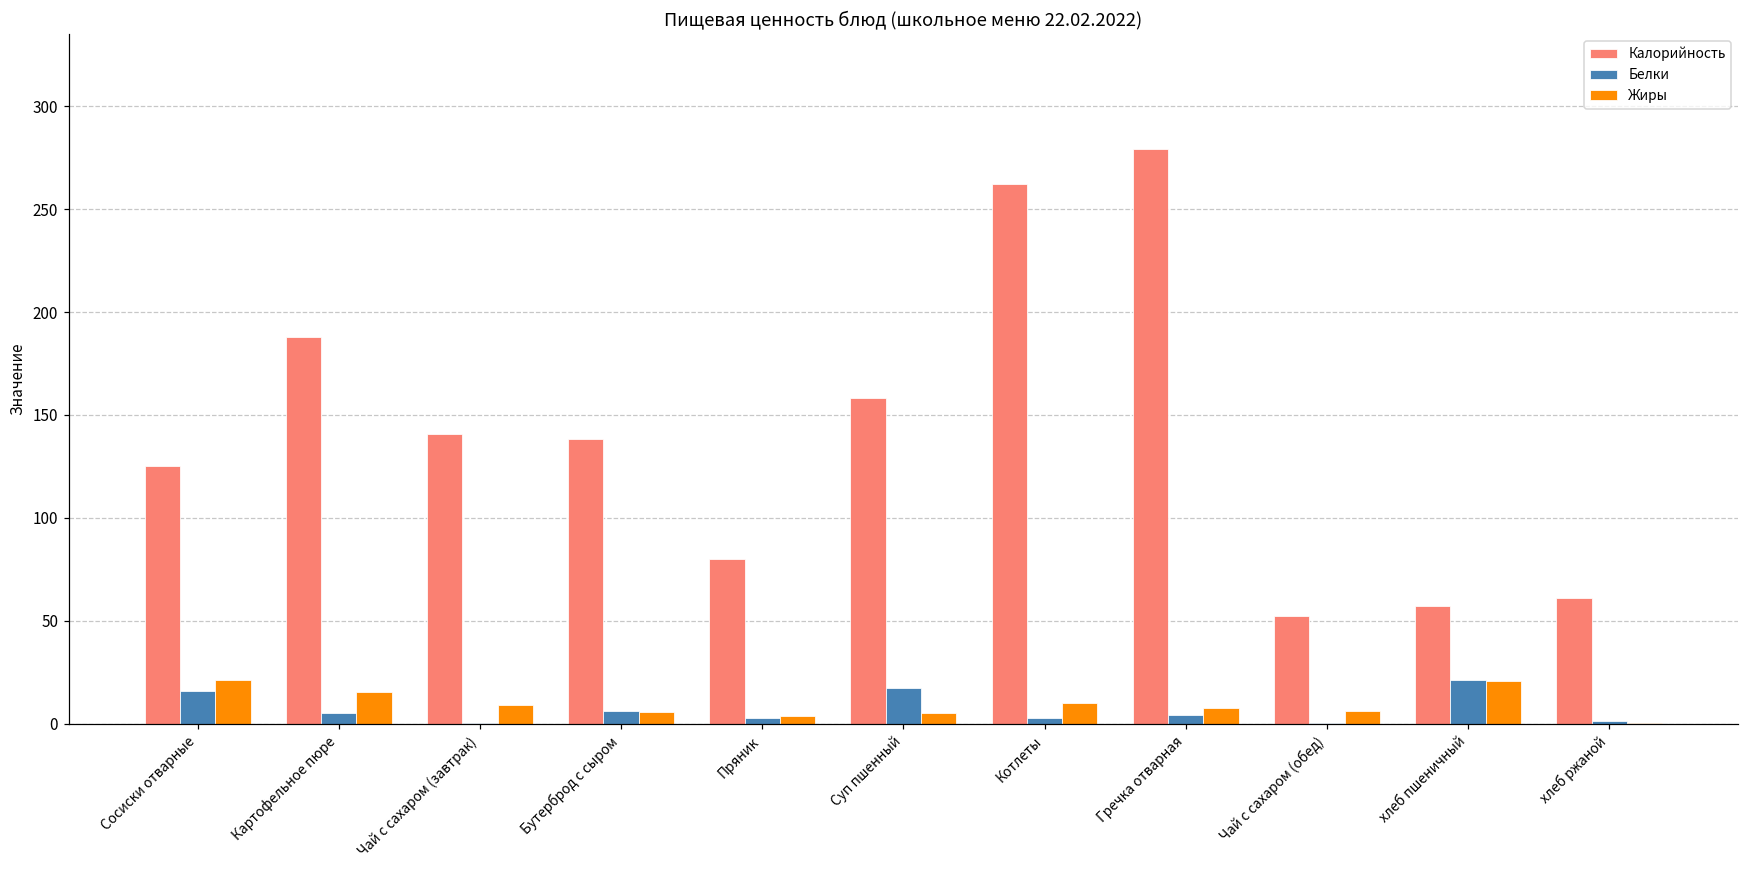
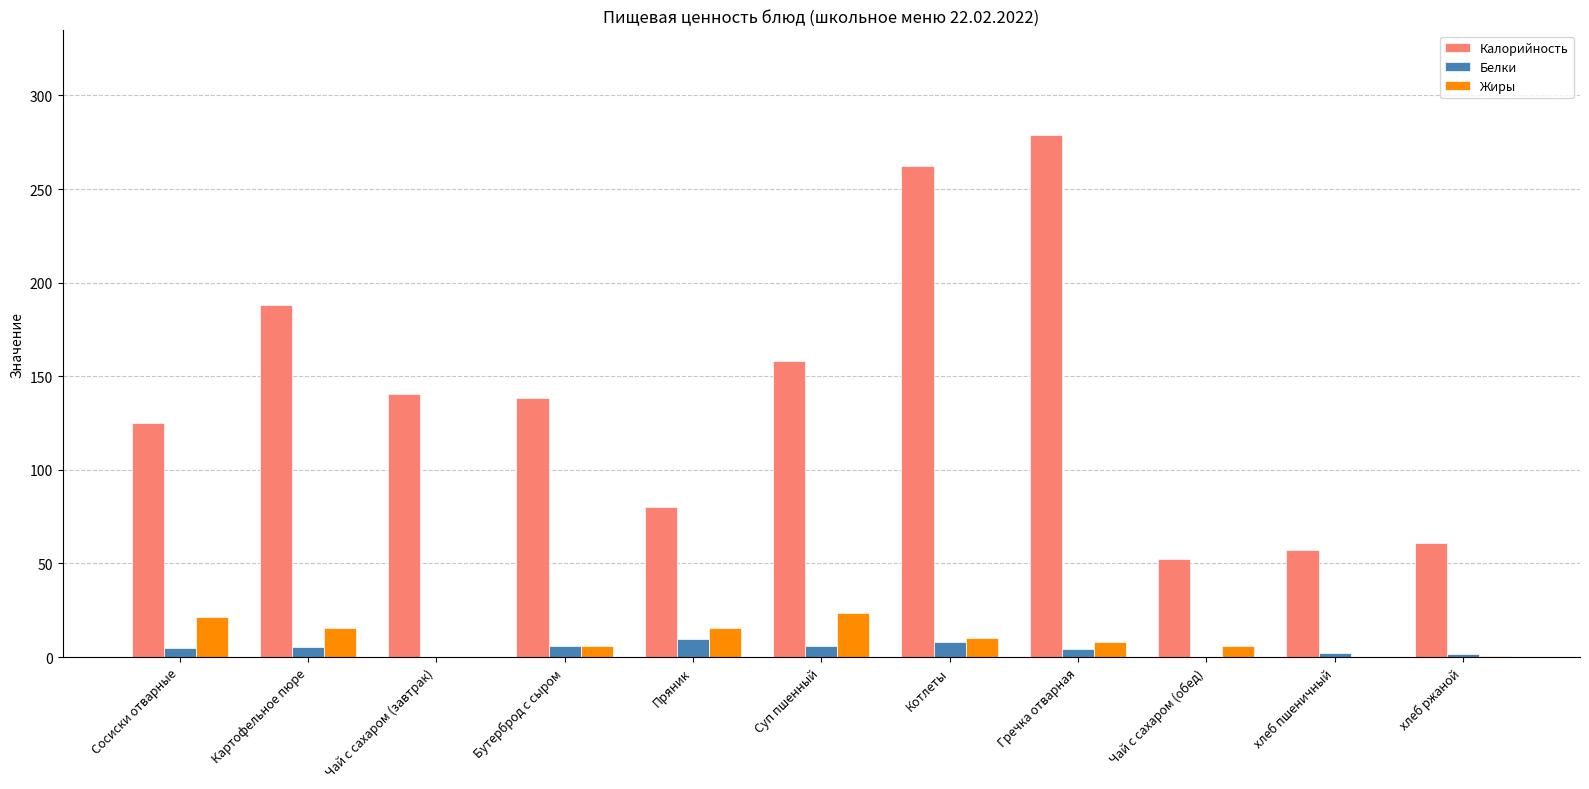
Белки, Сосиски отварные: 16 -> 5
Жиры, Чай с сахаром (завтрак): 9 -> 0
Белки, Пряник: 3 -> 10
Жиры, Пряник: 4 -> 16
Белки, Суп пшенный: 18 -> 6
Жиры, Суп пшенный: 5 -> 23
Белки, Котлеты: 3 -> 8
Белки, хлеб пшеничный: 21 -> 2
Жиры, хлеб пшеничный: 21 -> 0
